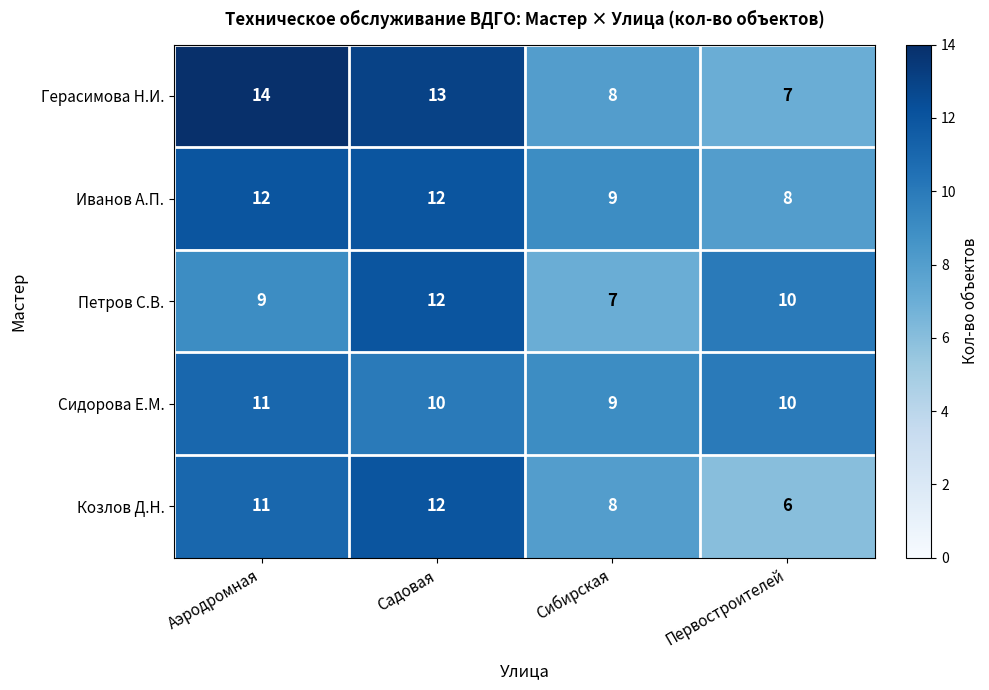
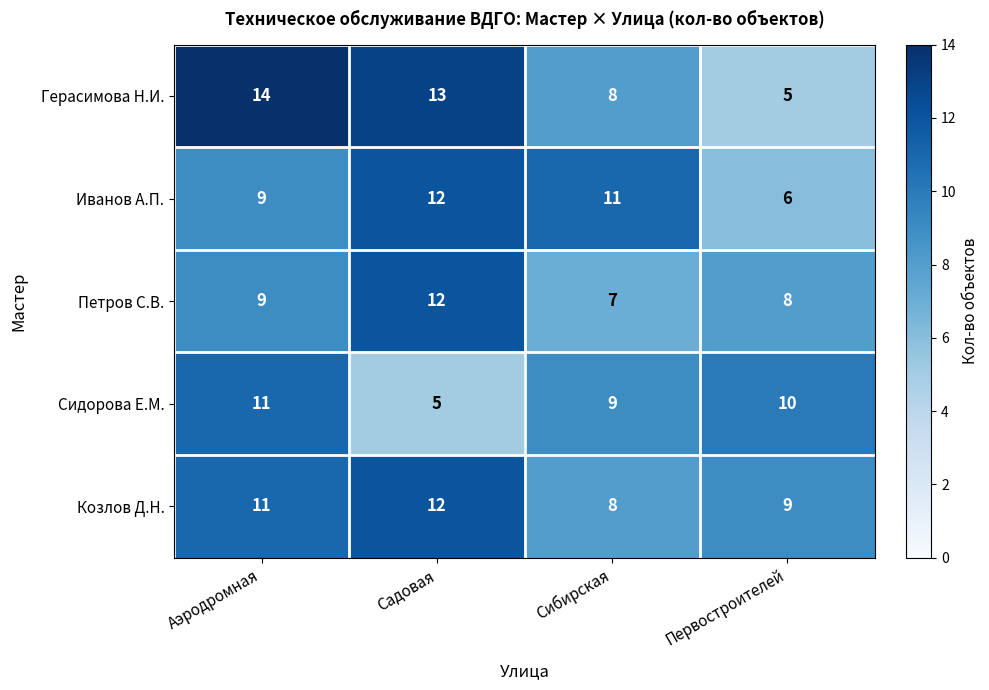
Герасимова Н.И., Первостроителей: 7 -> 5
Иванов А.П., Аэродромная: 12 -> 9
Иванов А.П., Сибирская: 9 -> 11
Иванов А.П., Первостроителей: 8 -> 6
Петров С.В., Первостроителей: 10 -> 8
Сидорова Е.М., Садовая: 10 -> 5
Козлов Д.Н., Первостроителей: 6 -> 9
